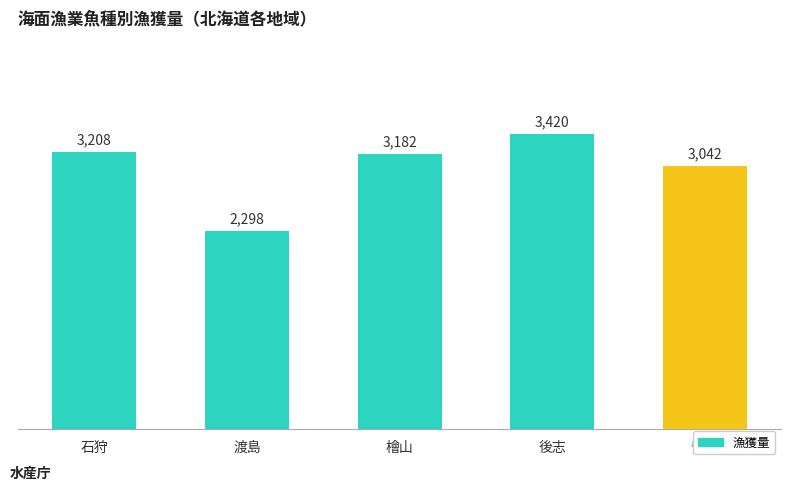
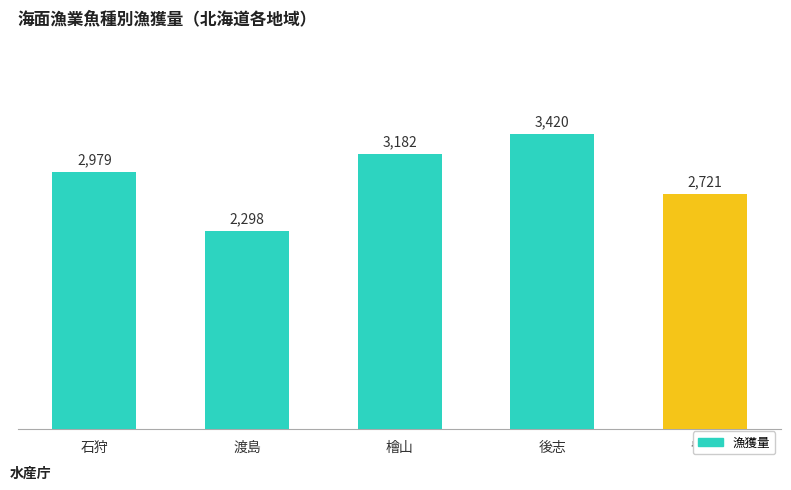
石狩: 3,208 -> 2,979
留萌: 3,042 -> 2,721
